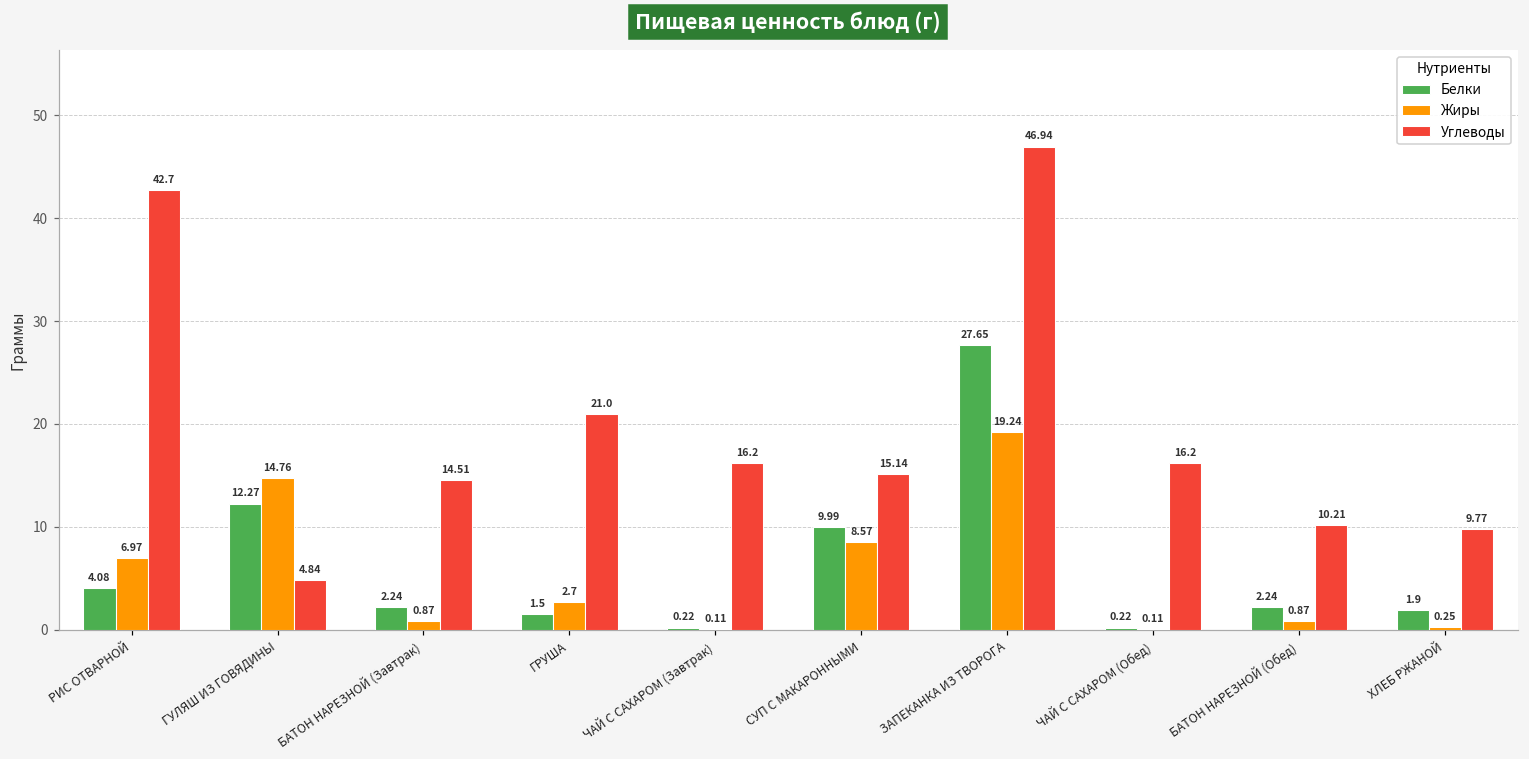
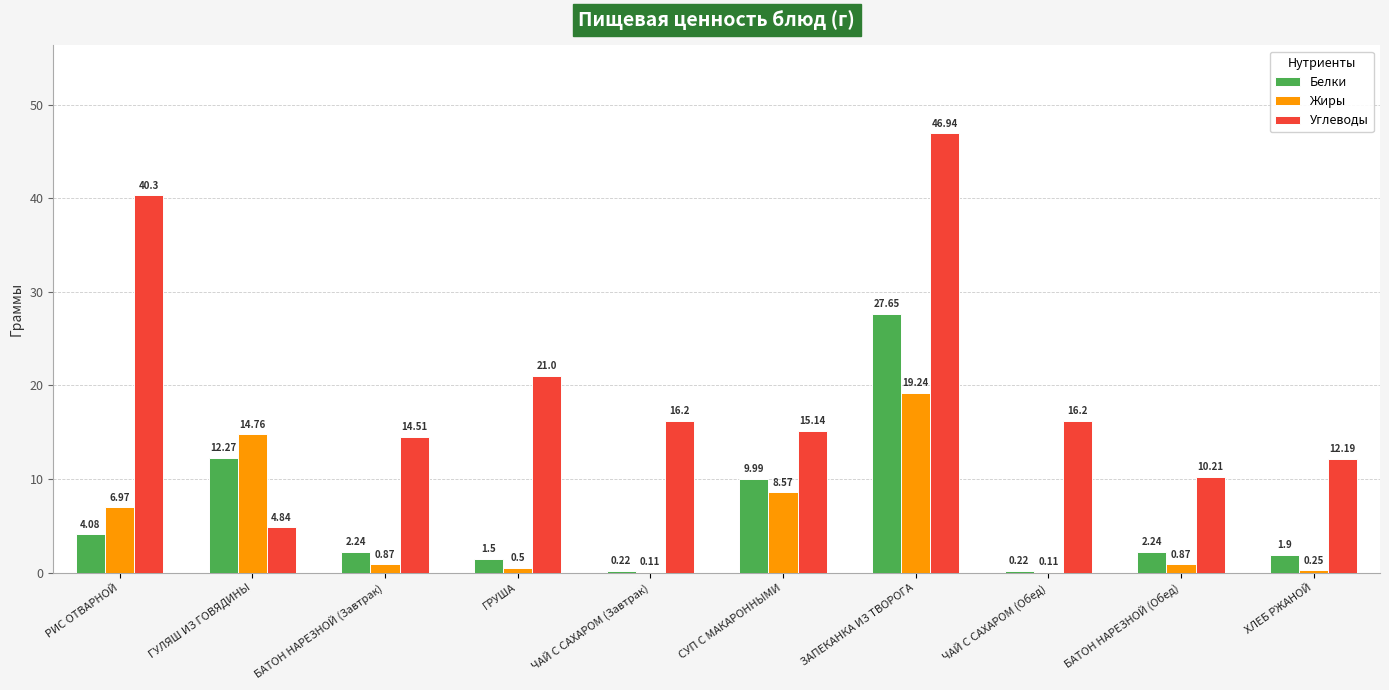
Углеводы, РИС ОТВАРНОЙ: 42.7 -> 40.3
Жиры, ГРУША: 2.7 -> 0.5
Углеводы, ХЛЕБ РЖАНОЙ: 9.77 -> 12.19
